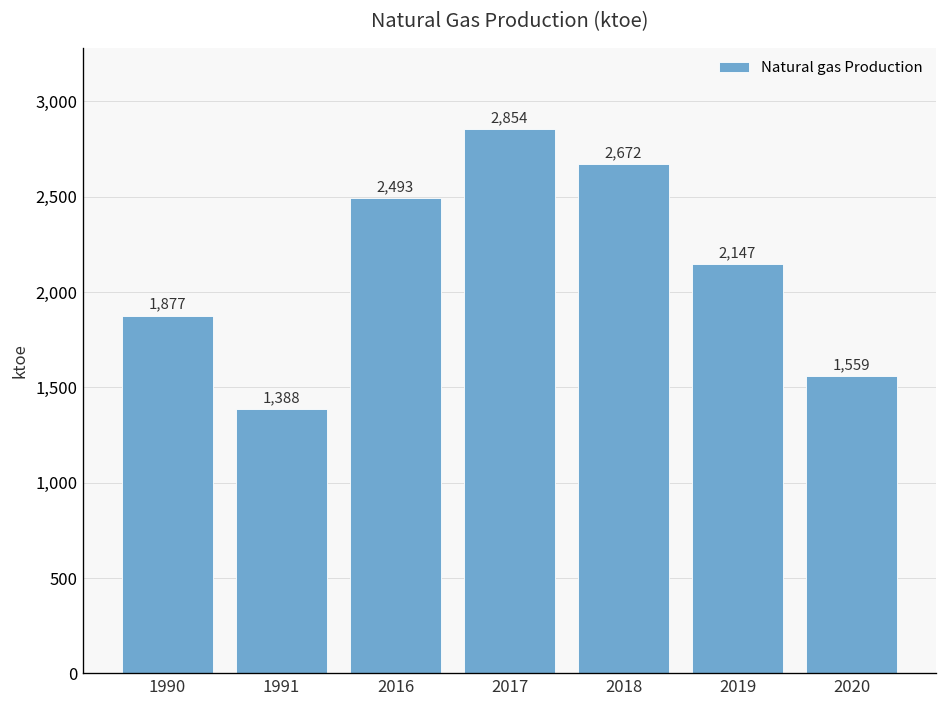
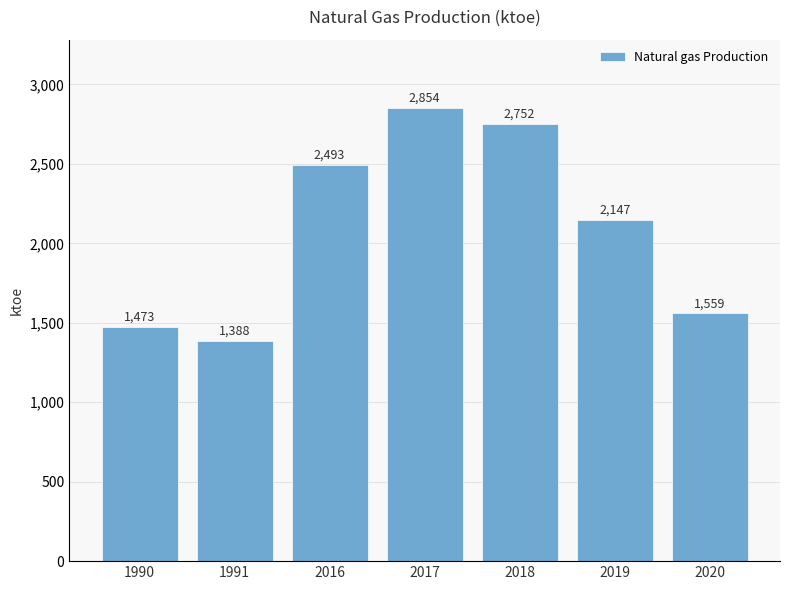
1990: 1,877 -> 1,473
2018: 2,672 -> 2,752
